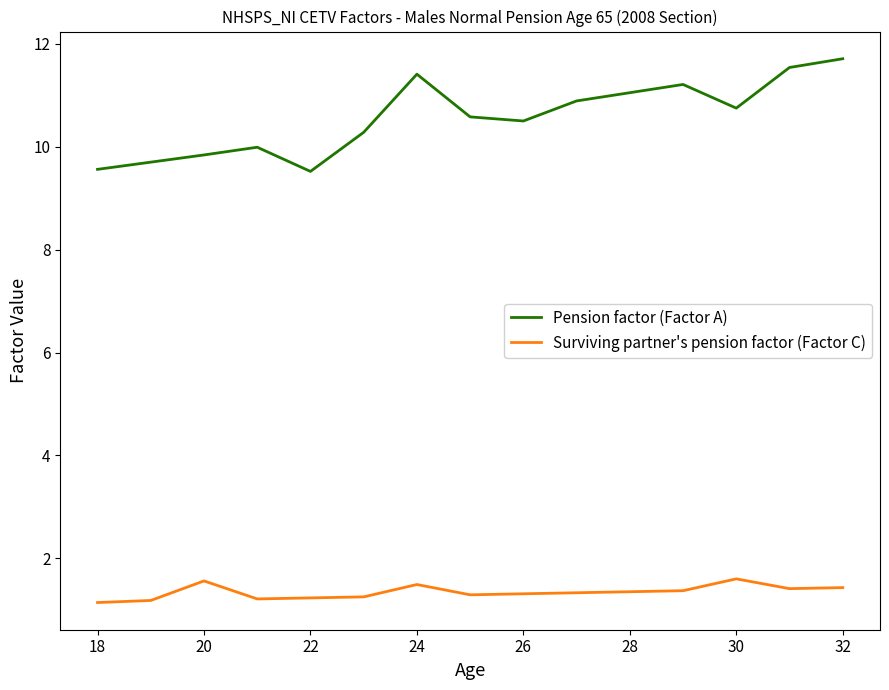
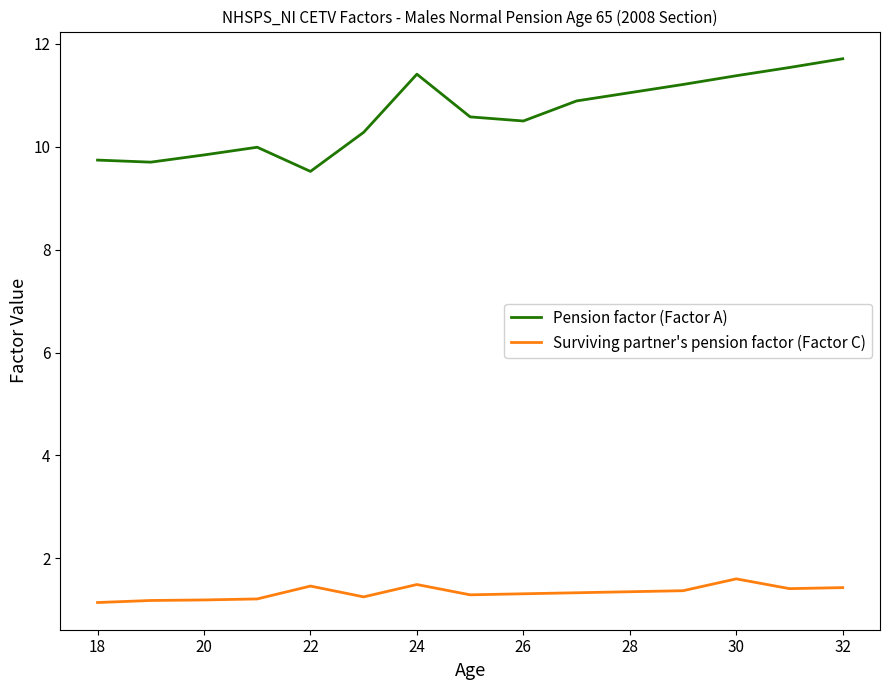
Pension factor (Factor A), 18: 9.6 -> 9.7
Surviving partner's pension factor (Factor C), 20: 1.6 -> 1.2
Surviving partner's pension factor (Factor C), 22: 1.2 -> 1.5
Pension factor (Factor A), 30: 10.8 -> 11.4
